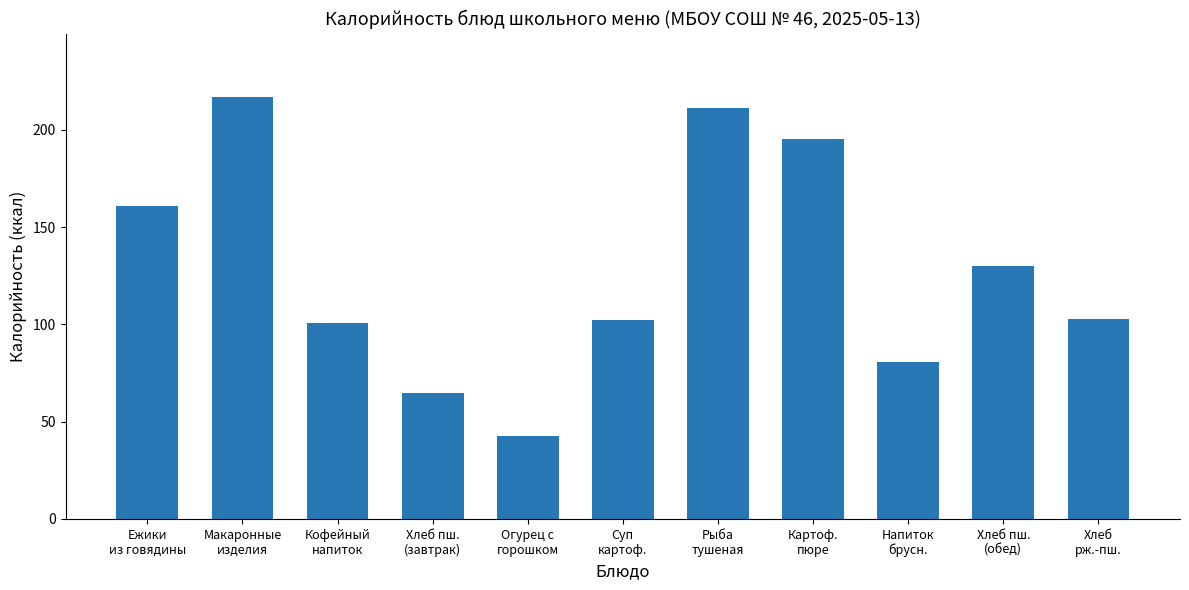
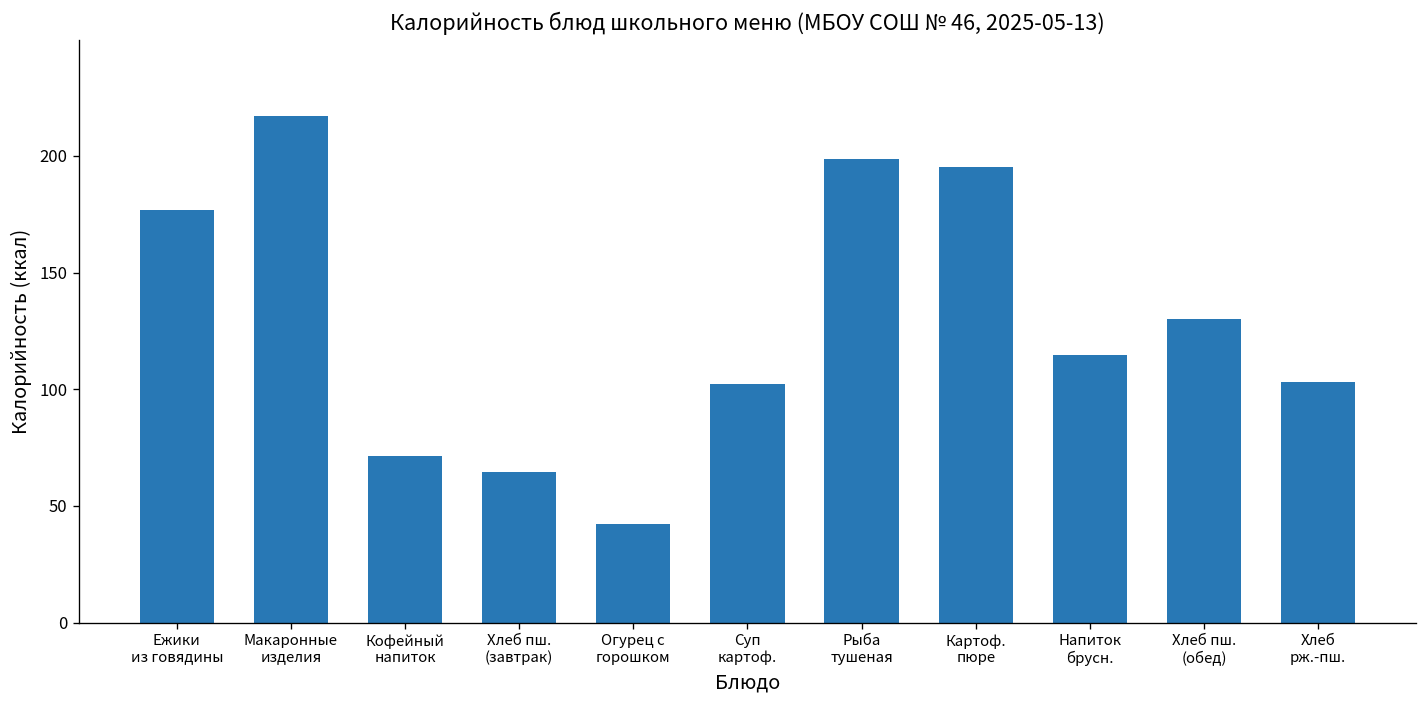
Ежики из говядины: 161 -> 177
Кофейный напиток: 101 -> 72
Рыба тушеная: 211 -> 199
Напиток брусн.: 81 -> 115
